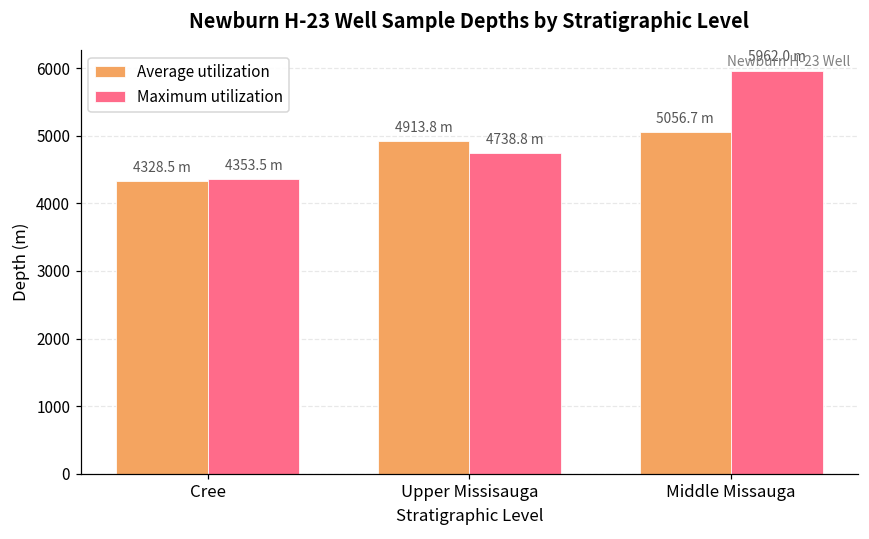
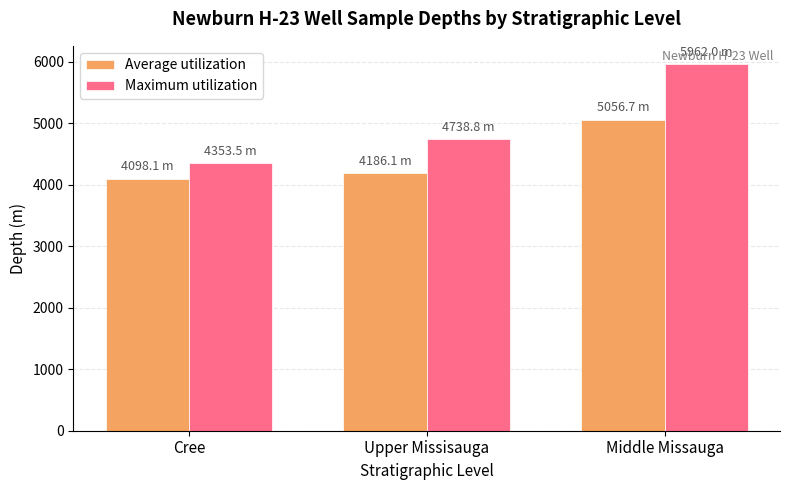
Average utilization, Cree: 4328.5 -> 4098.1
Average utilization, Upper Missisauga: 4913.8 -> 4186.1
